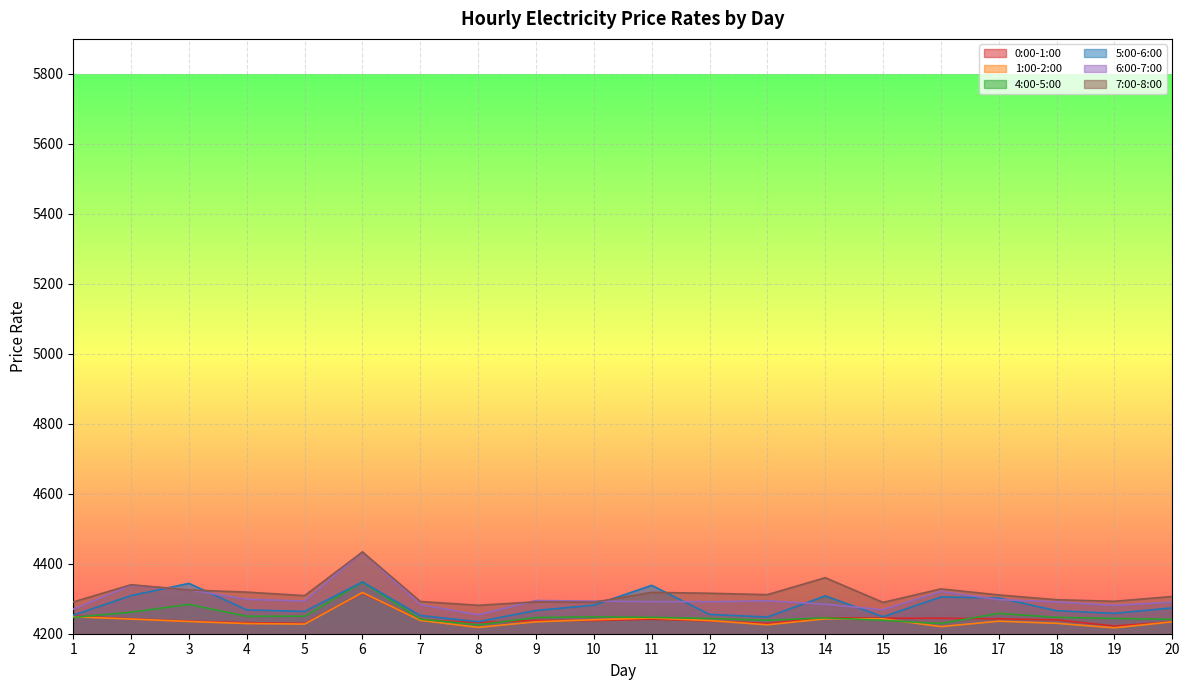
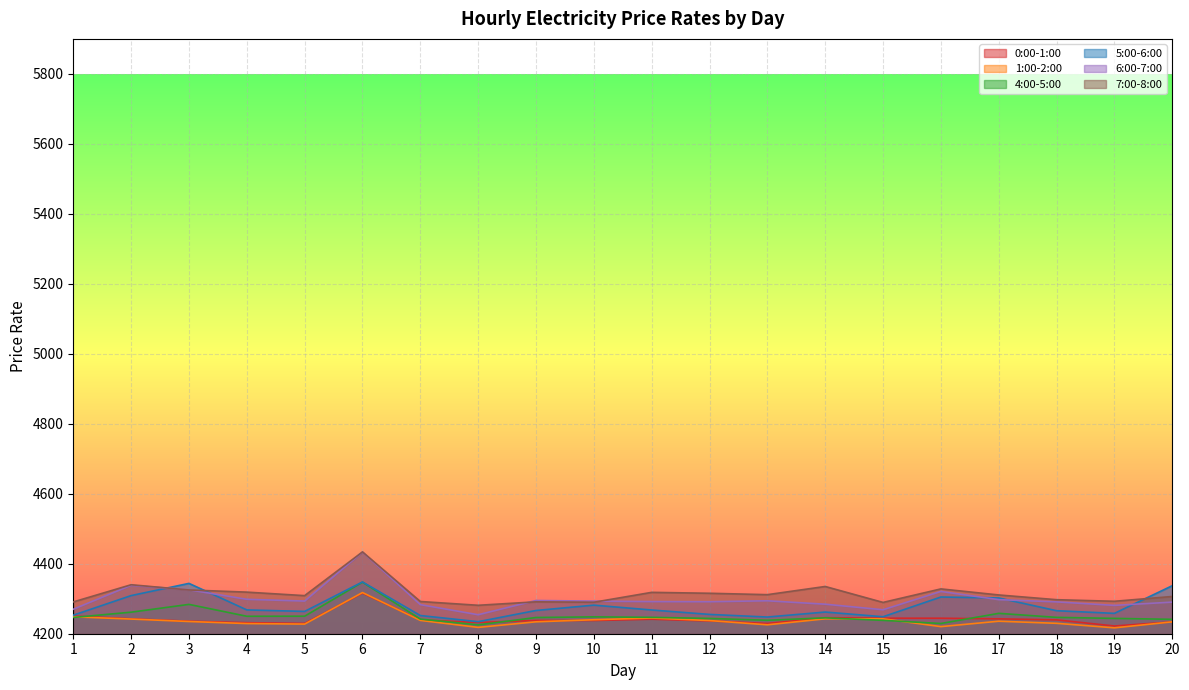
5:00-6:00, 11: 4340 -> 4270
5:00-6:00, 14: 4310 -> 4260
7:00-8:00, 14: 4360 -> 4340
5:00-6:00, 20: 4270 -> 4340
